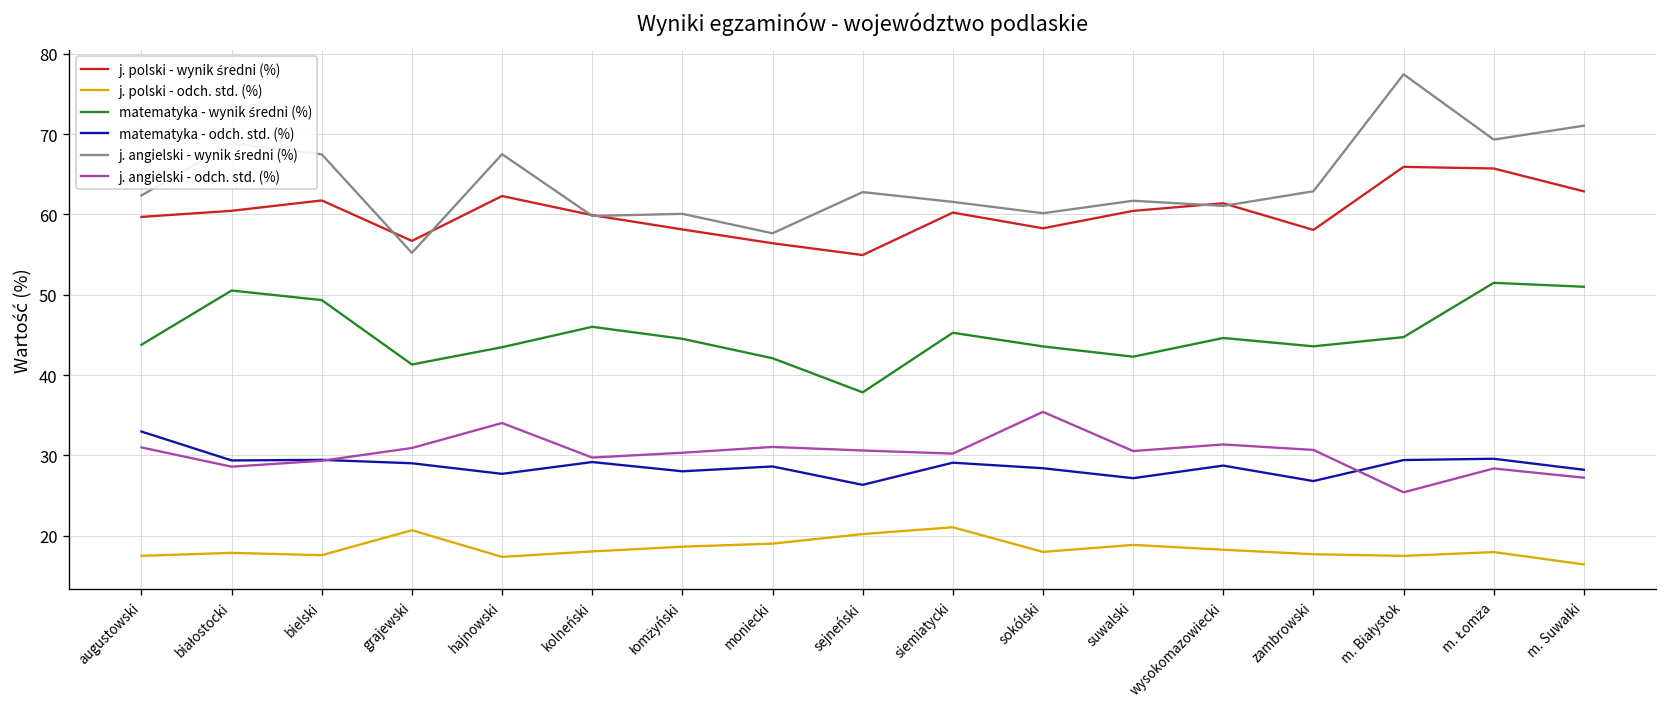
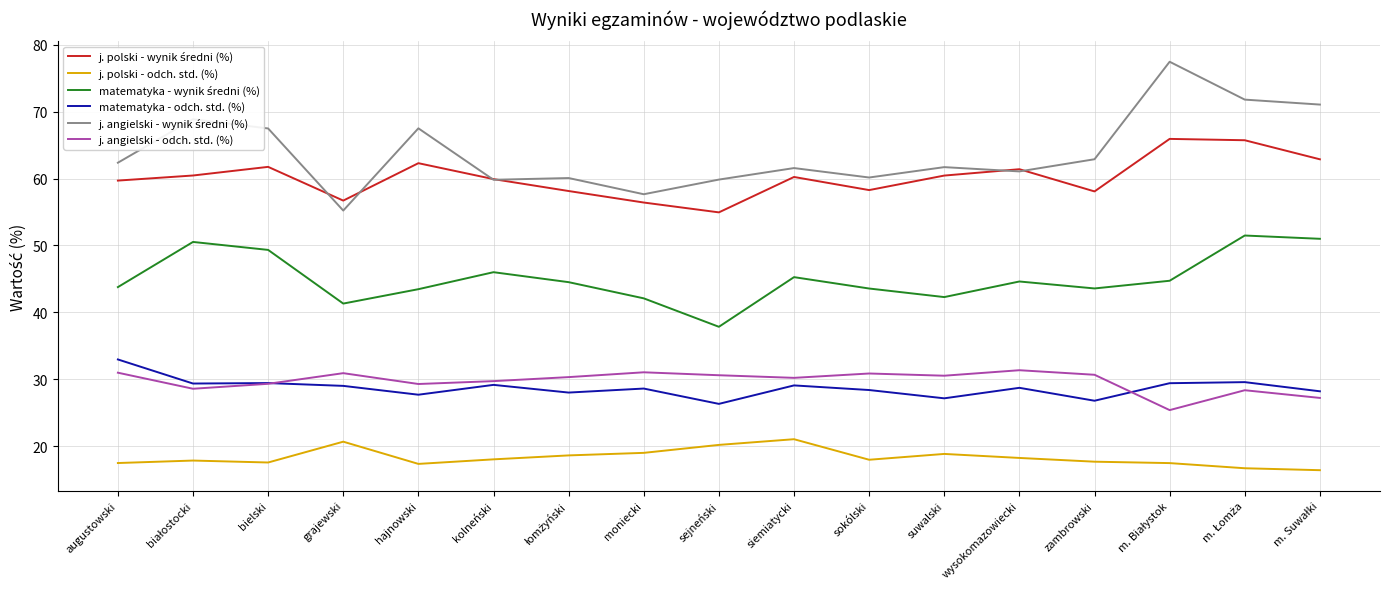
j. angielski - odch. std. (%), hajnowski: 34 -> 29
j. angielski - wynik średni (%), sejneński: 63 -> 60
j. angielski - odch. std. (%), sokólski: 35 -> 31
j. polski - odch. std. (%), m. Łomża: 18 -> 17
j. angielski - wynik średni (%), m. Łomża: 69 -> 72
